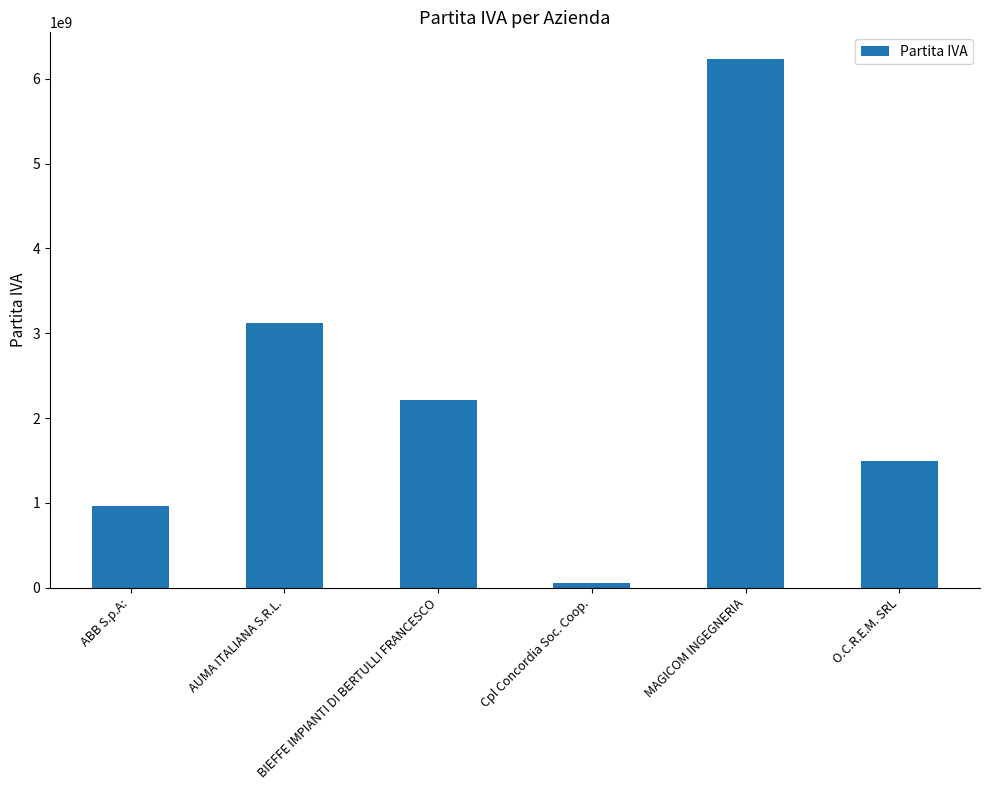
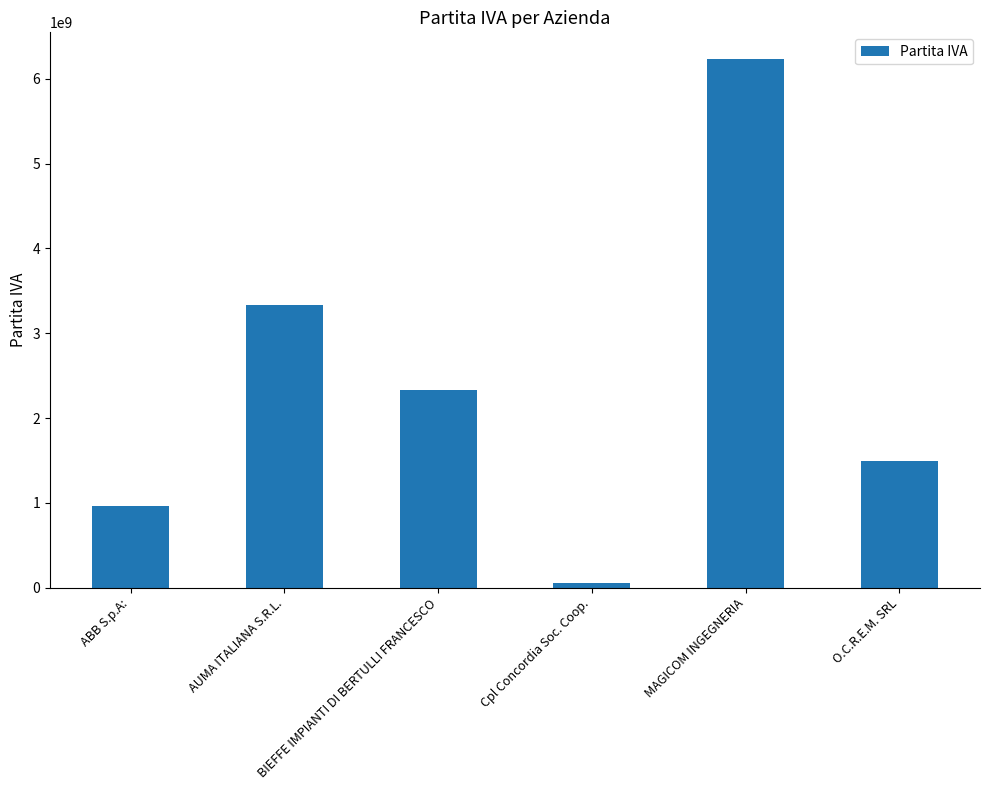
AUMA ITALIANA S.R.L.: 3100000000 -> 3300000000
BIEFFE IMPIANTI DI BERTULLI FRANCESCO: 2200000000 -> 2300000000
